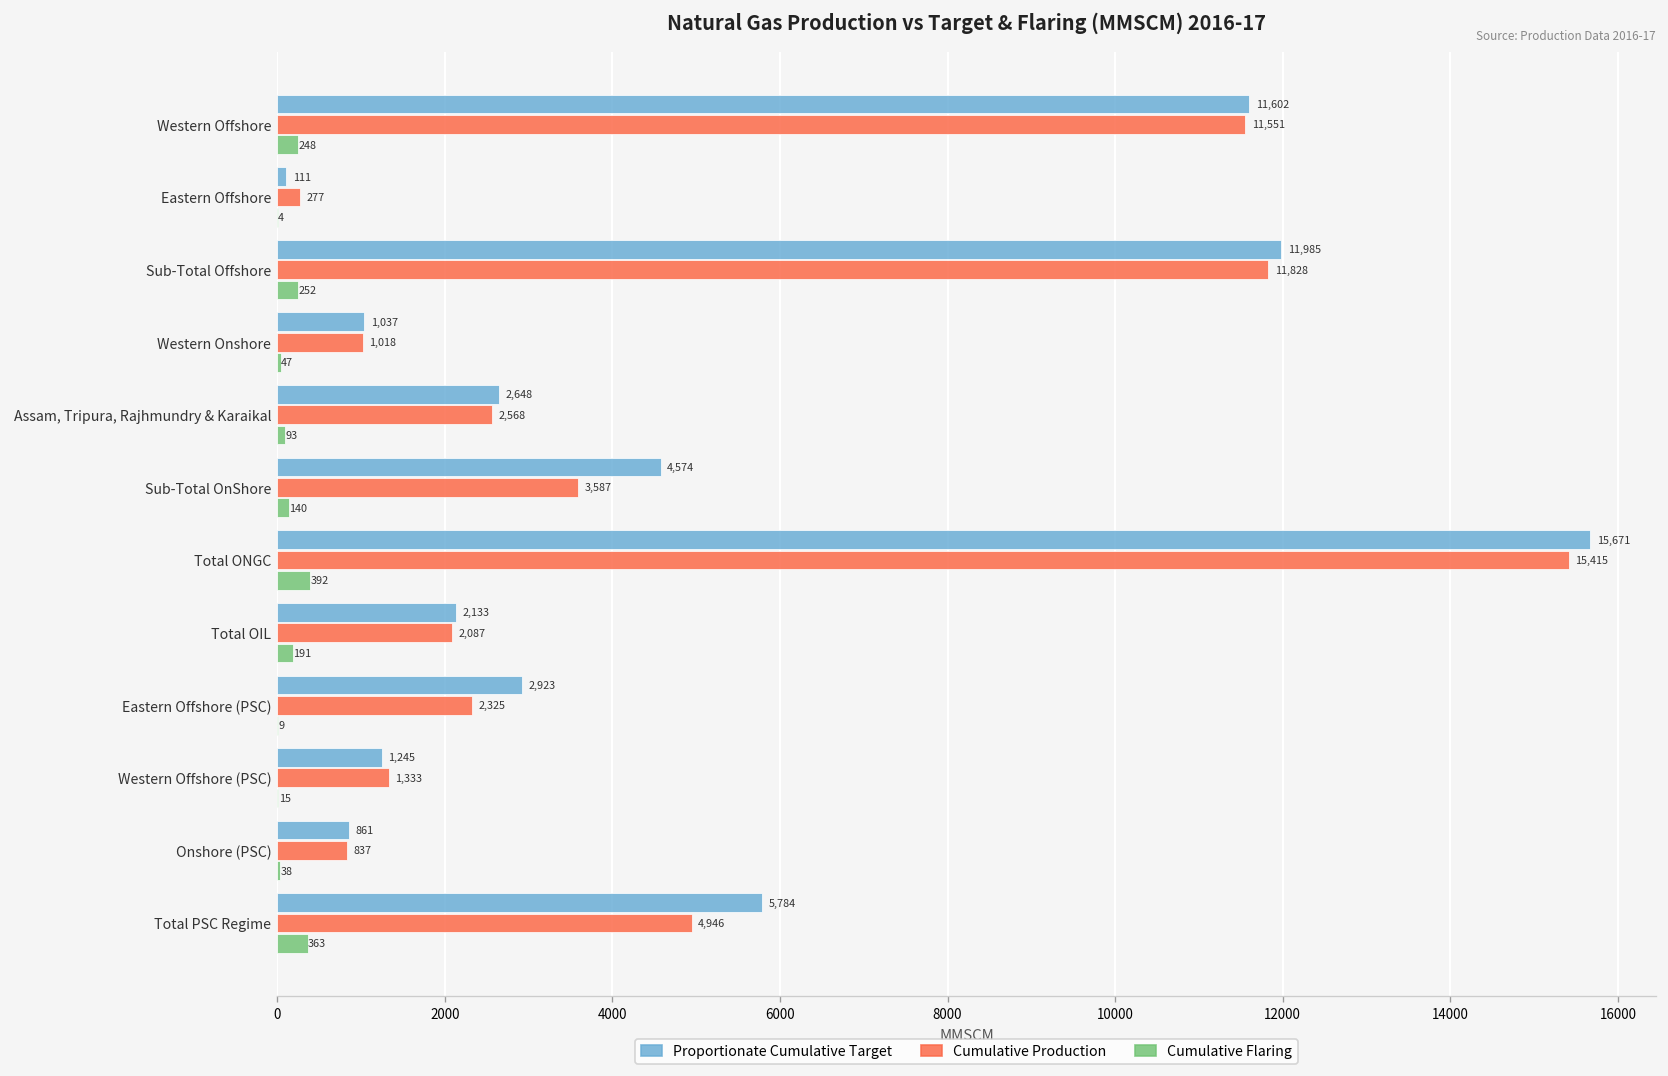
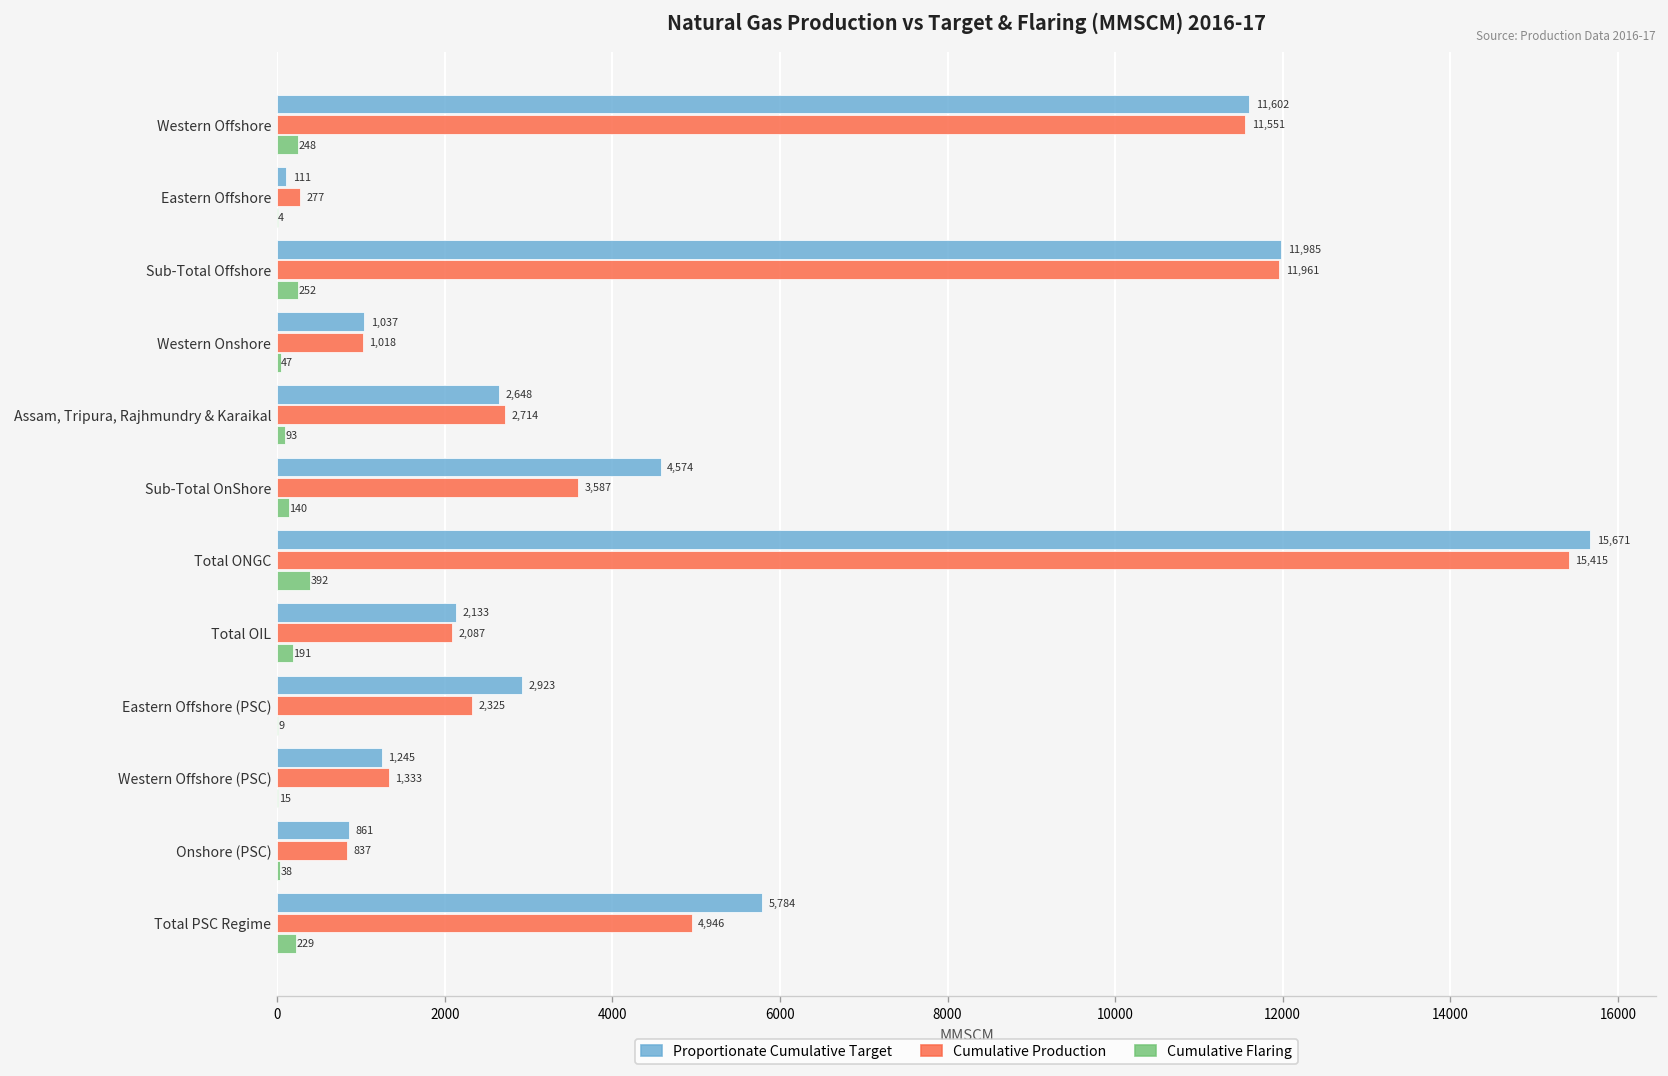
Cumulative Production, Sub-Total Offshore: 11,828 -> 11,961
Cumulative Production, Assam, Tripura, Rajhmundry & Karaikal: 2,568 -> 2,714
Cumulative Flaring, Total PSC Regime: 363 -> 229
